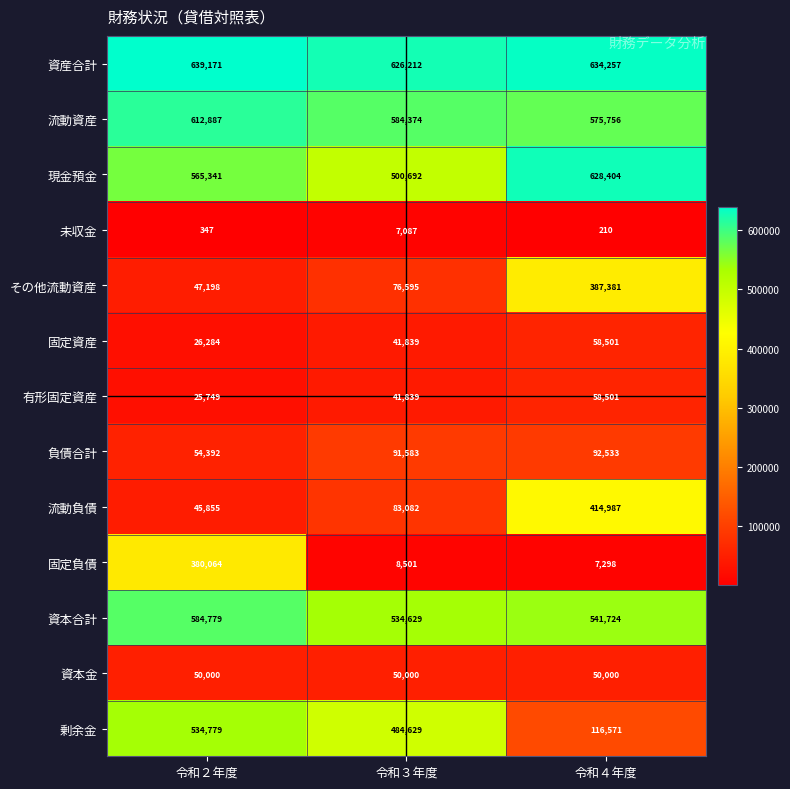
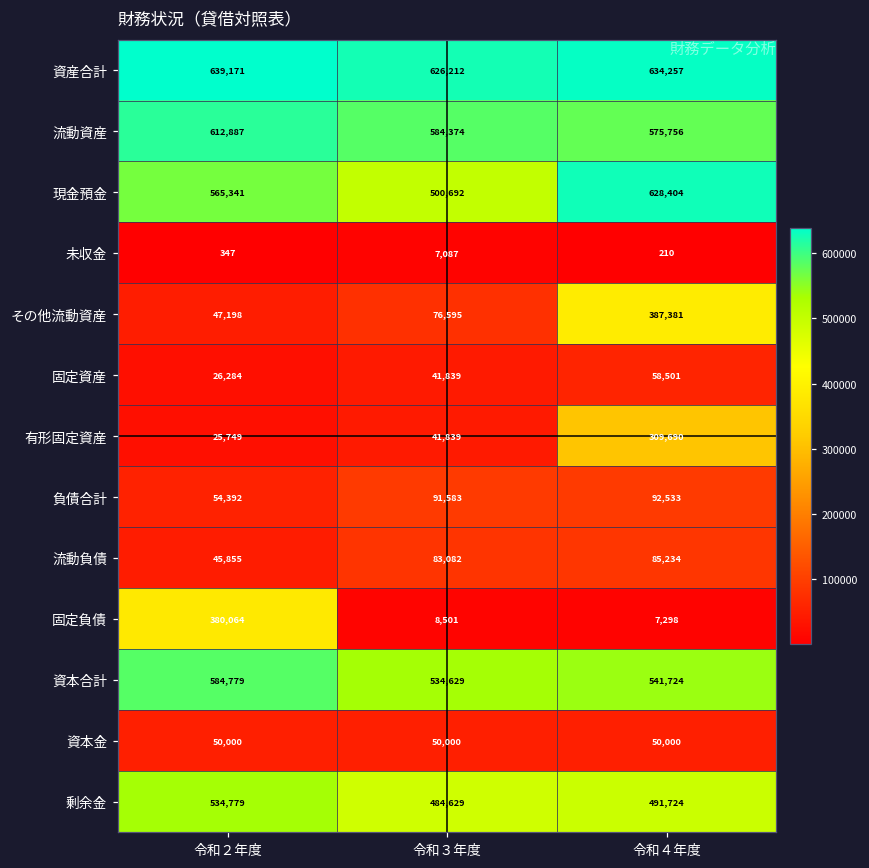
有形固定資産, 令和４年度: 58,501 -> 309,690
流動負債, 令和４年度: 414,987 -> 85,234
剰余金, 令和４年度: 116,571 -> 491,724
